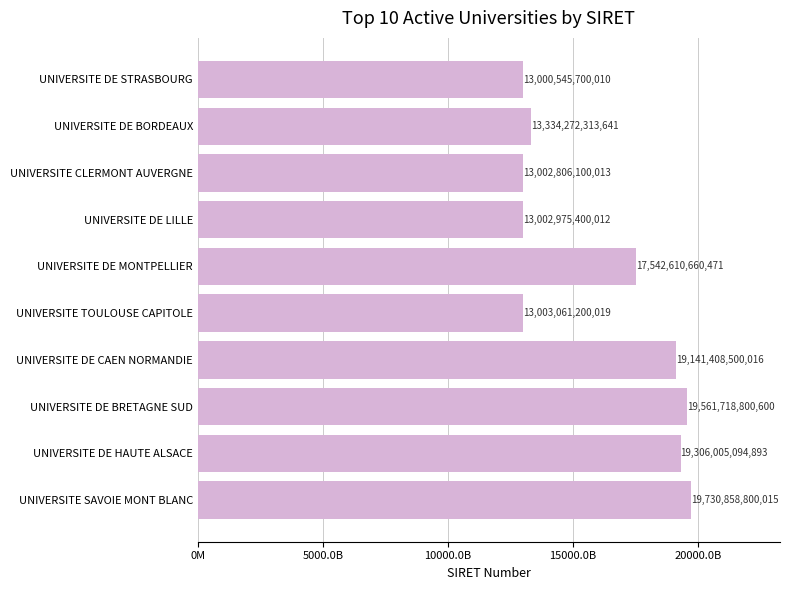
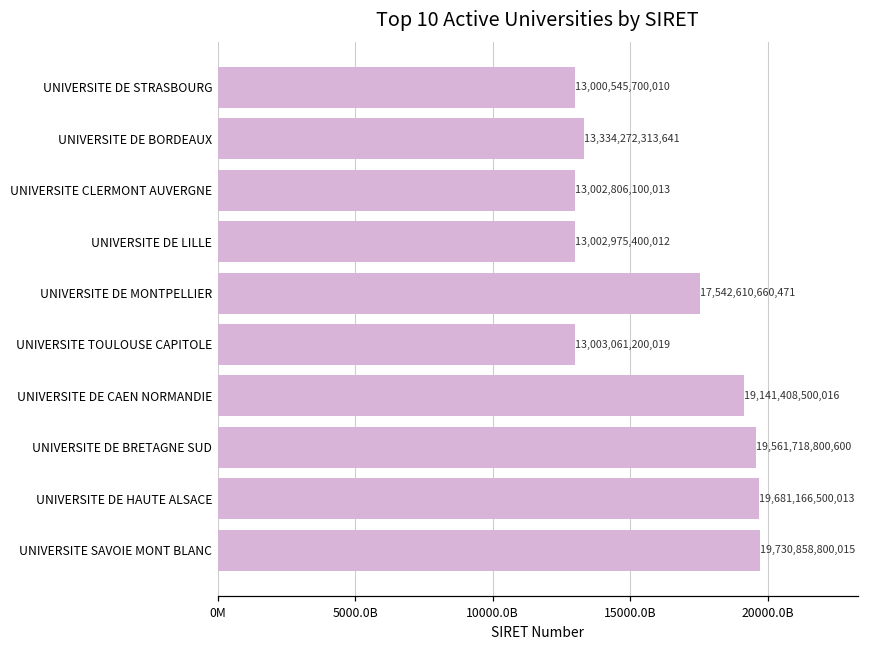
UNIVERSITE DE HAUTE ALSACE: 19,306,005,094,893 -> 19,681,166,500,013
